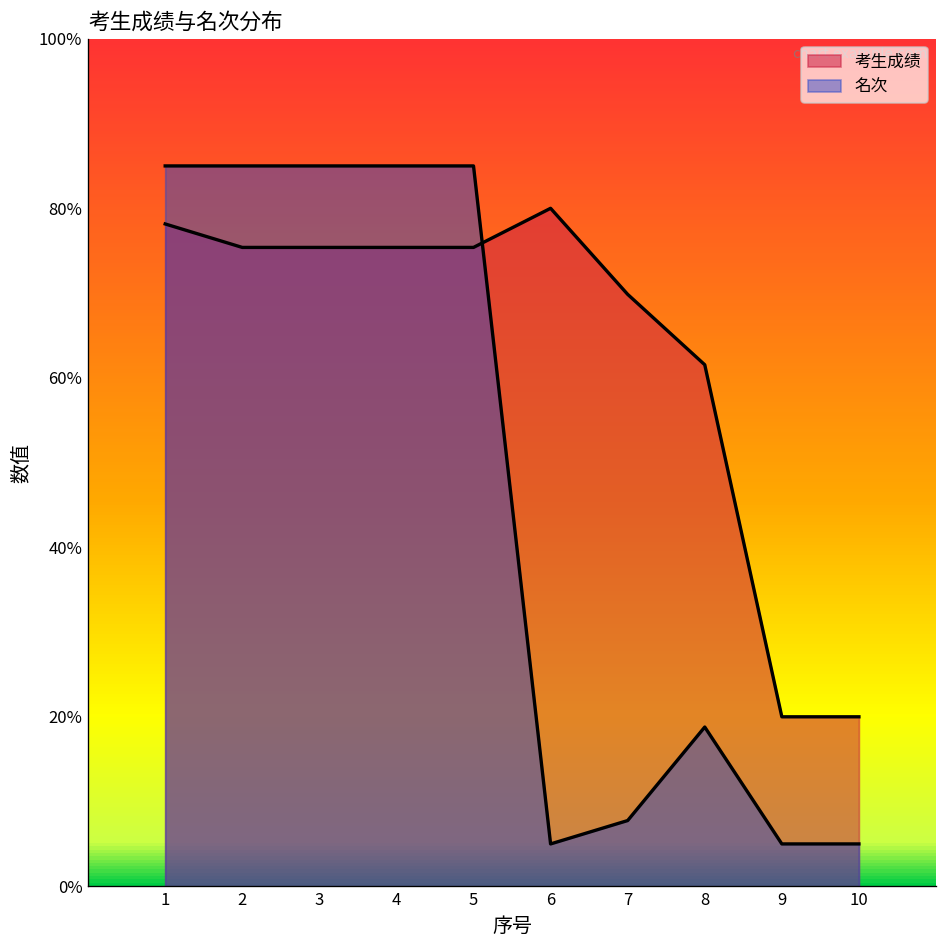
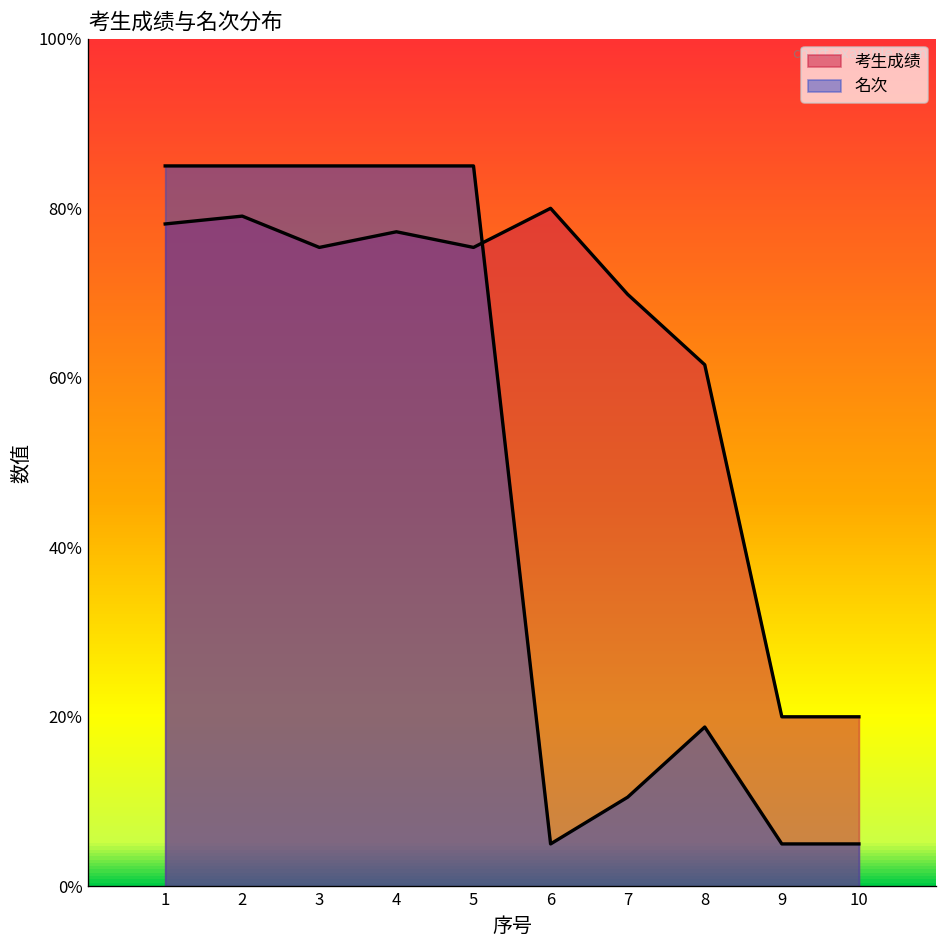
考生成绩, 2: 75% -> 79%
考生成绩, 4: 75% -> 77%
名次, 7: 8% -> 11%
